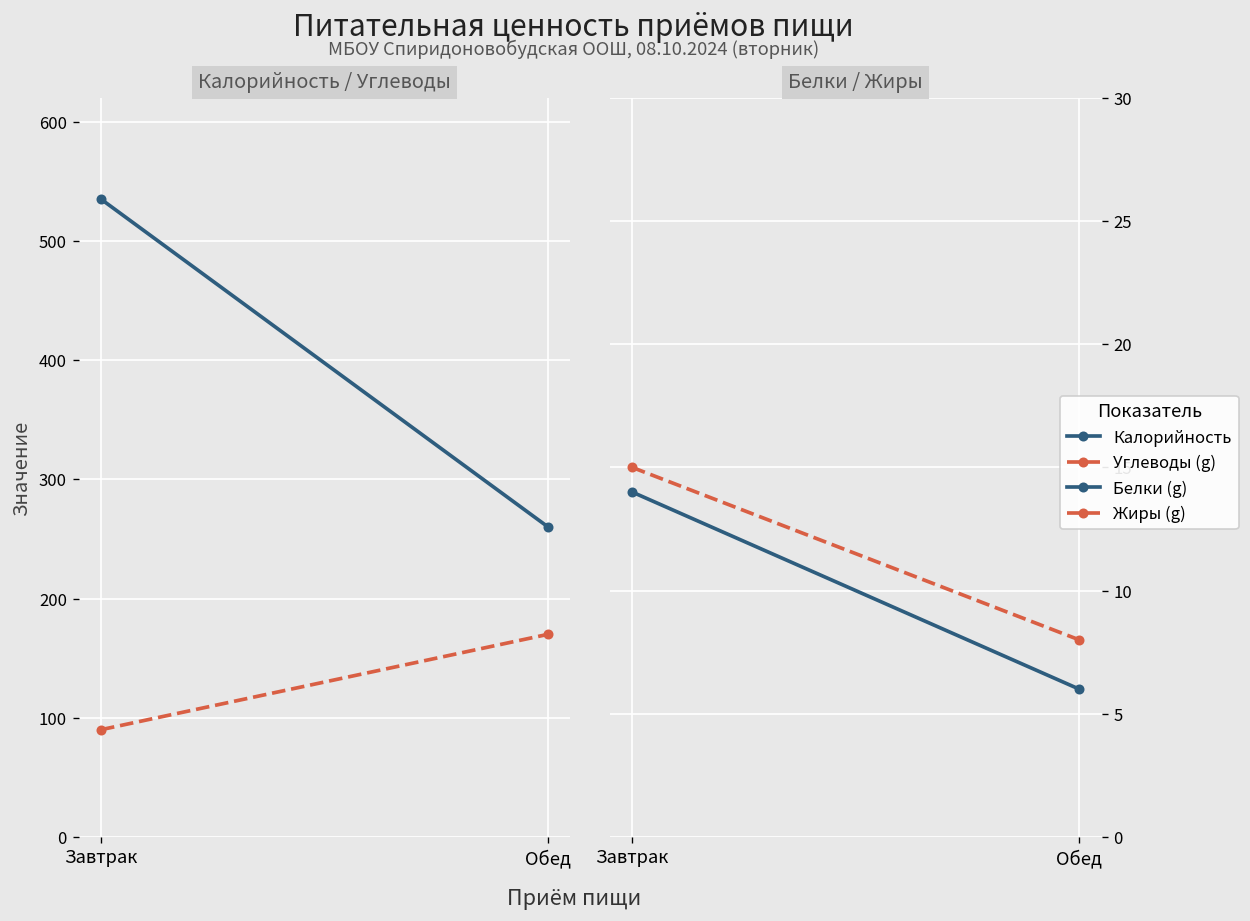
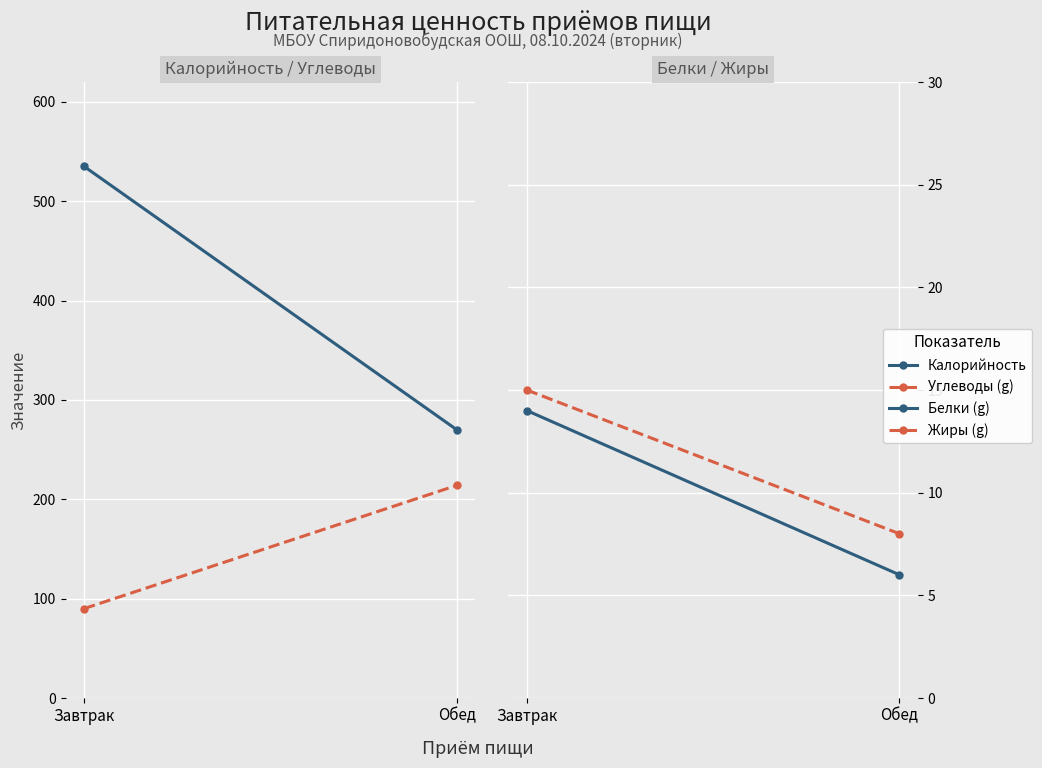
Калорийность / Углеводы, Калорийность, Обед: 260 -> 270
Калорийность / Углеводы, Углеводы (g), Обед: 170 -> 210
